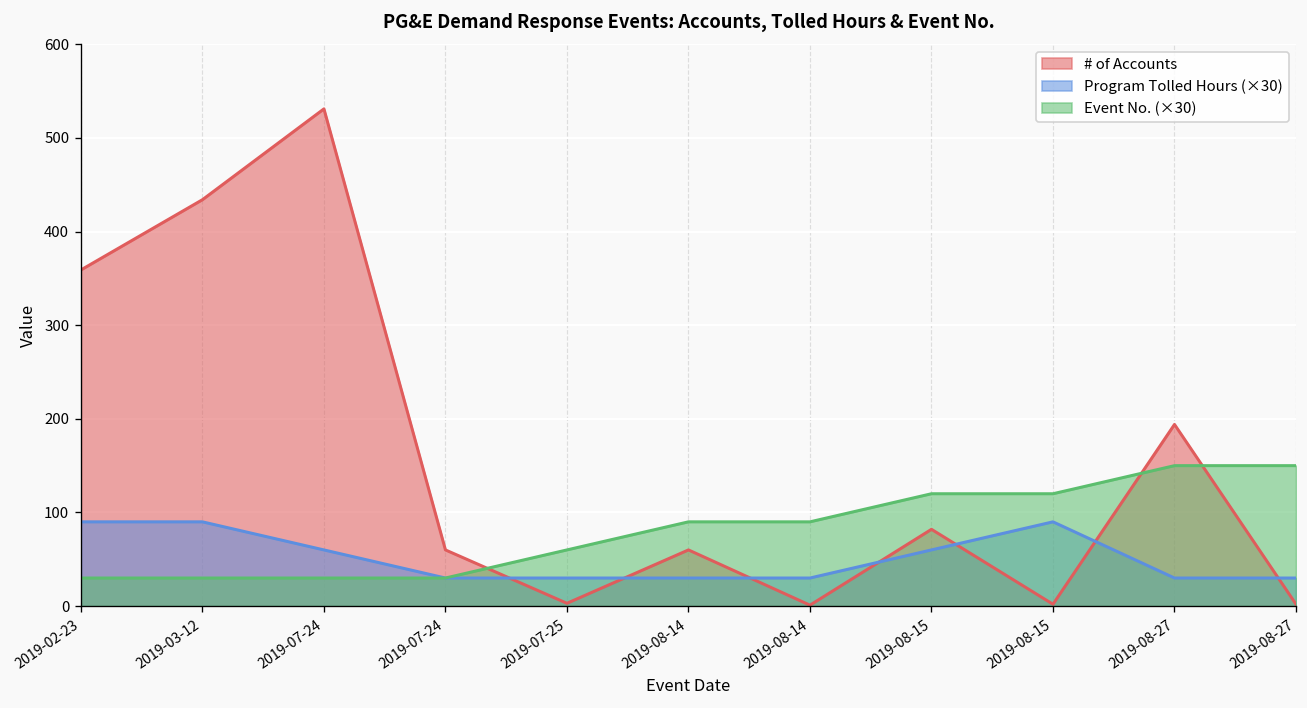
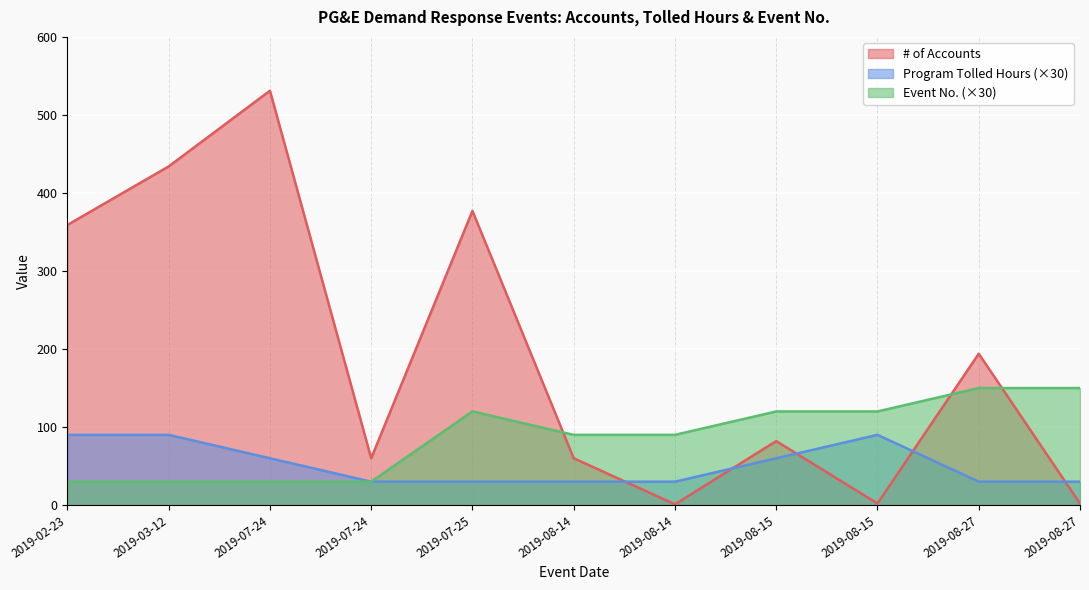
# of Accounts, 2019-07-25: 0 -> 380
Event No. (×30), 2019-07-25: 60 -> 120
